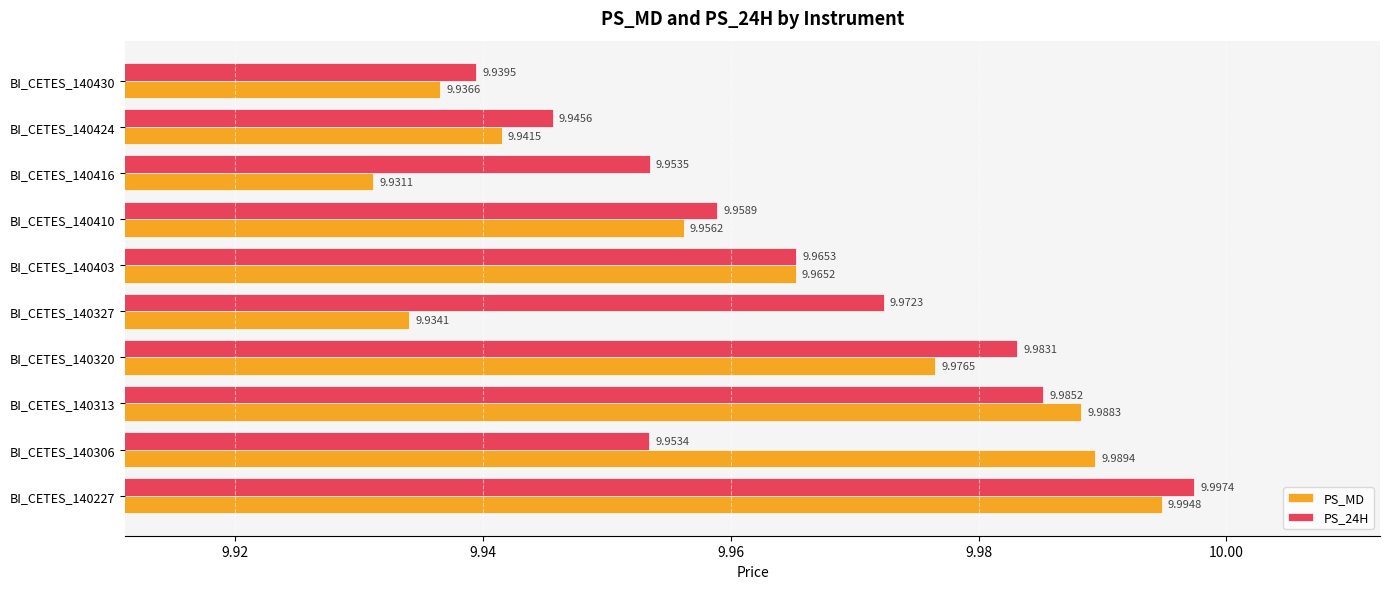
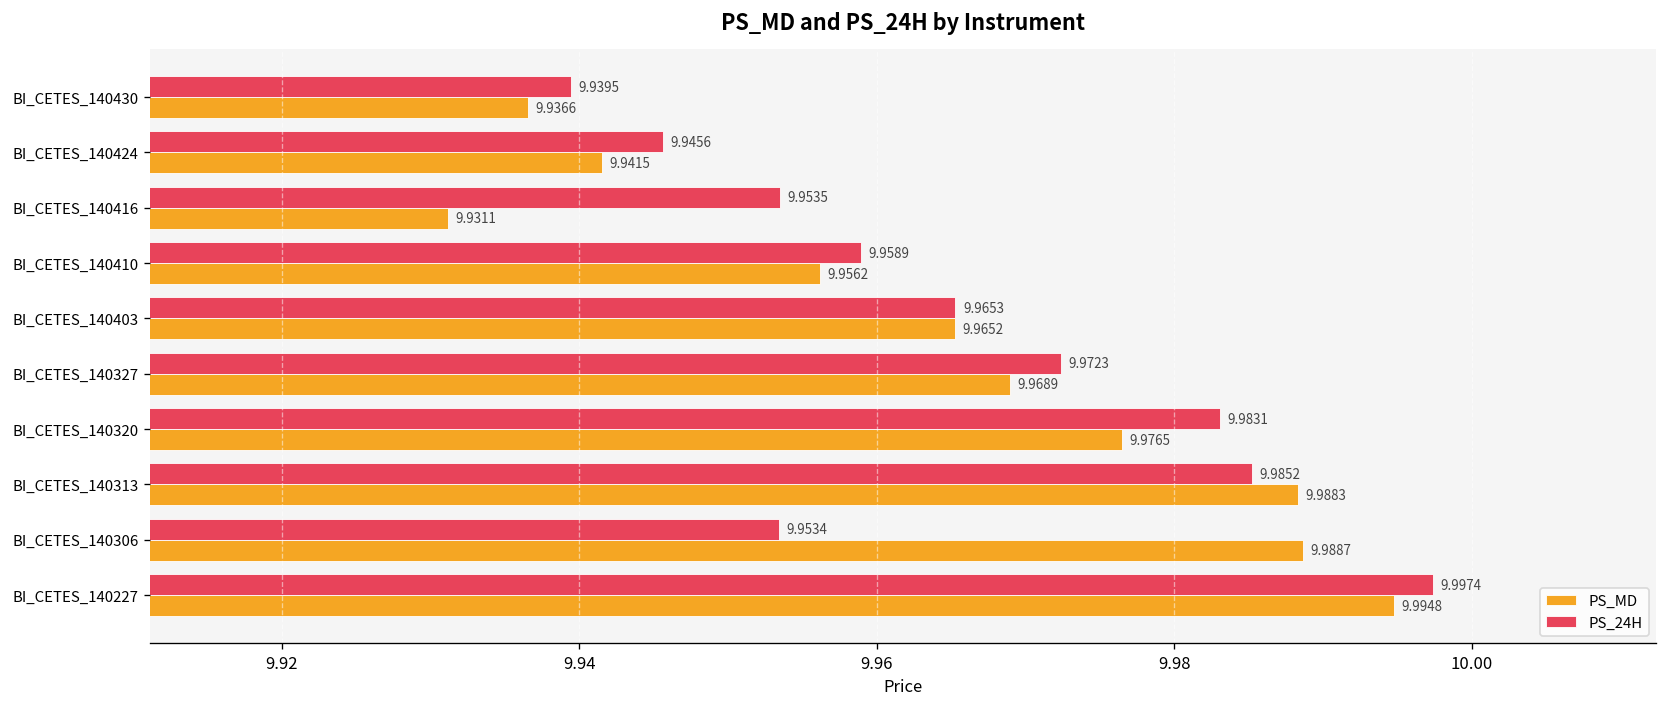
PS_MD, BI_CETES_140327: 9.9341 -> 9.9689
PS_MD, BI_CETES_140306: 9.9894 -> 9.9887
